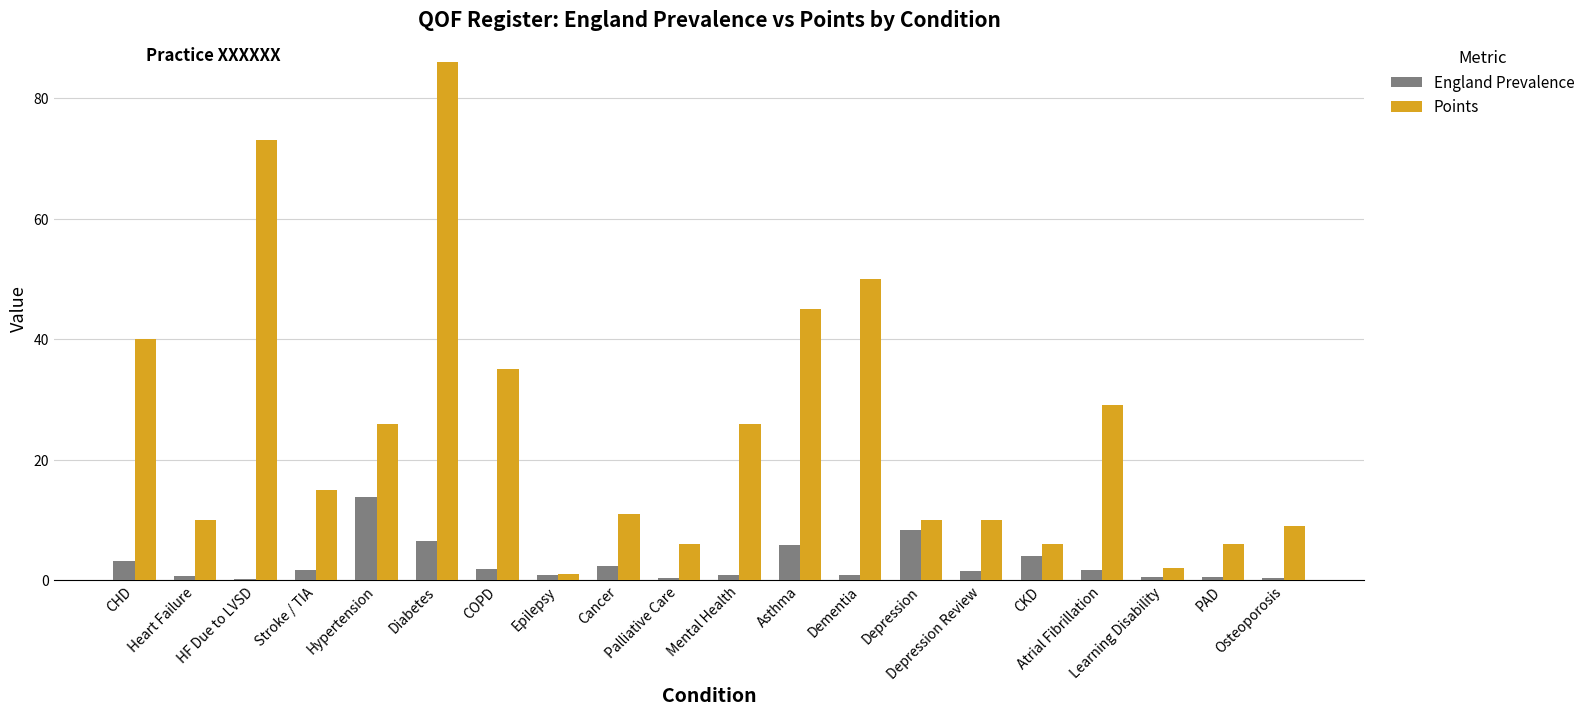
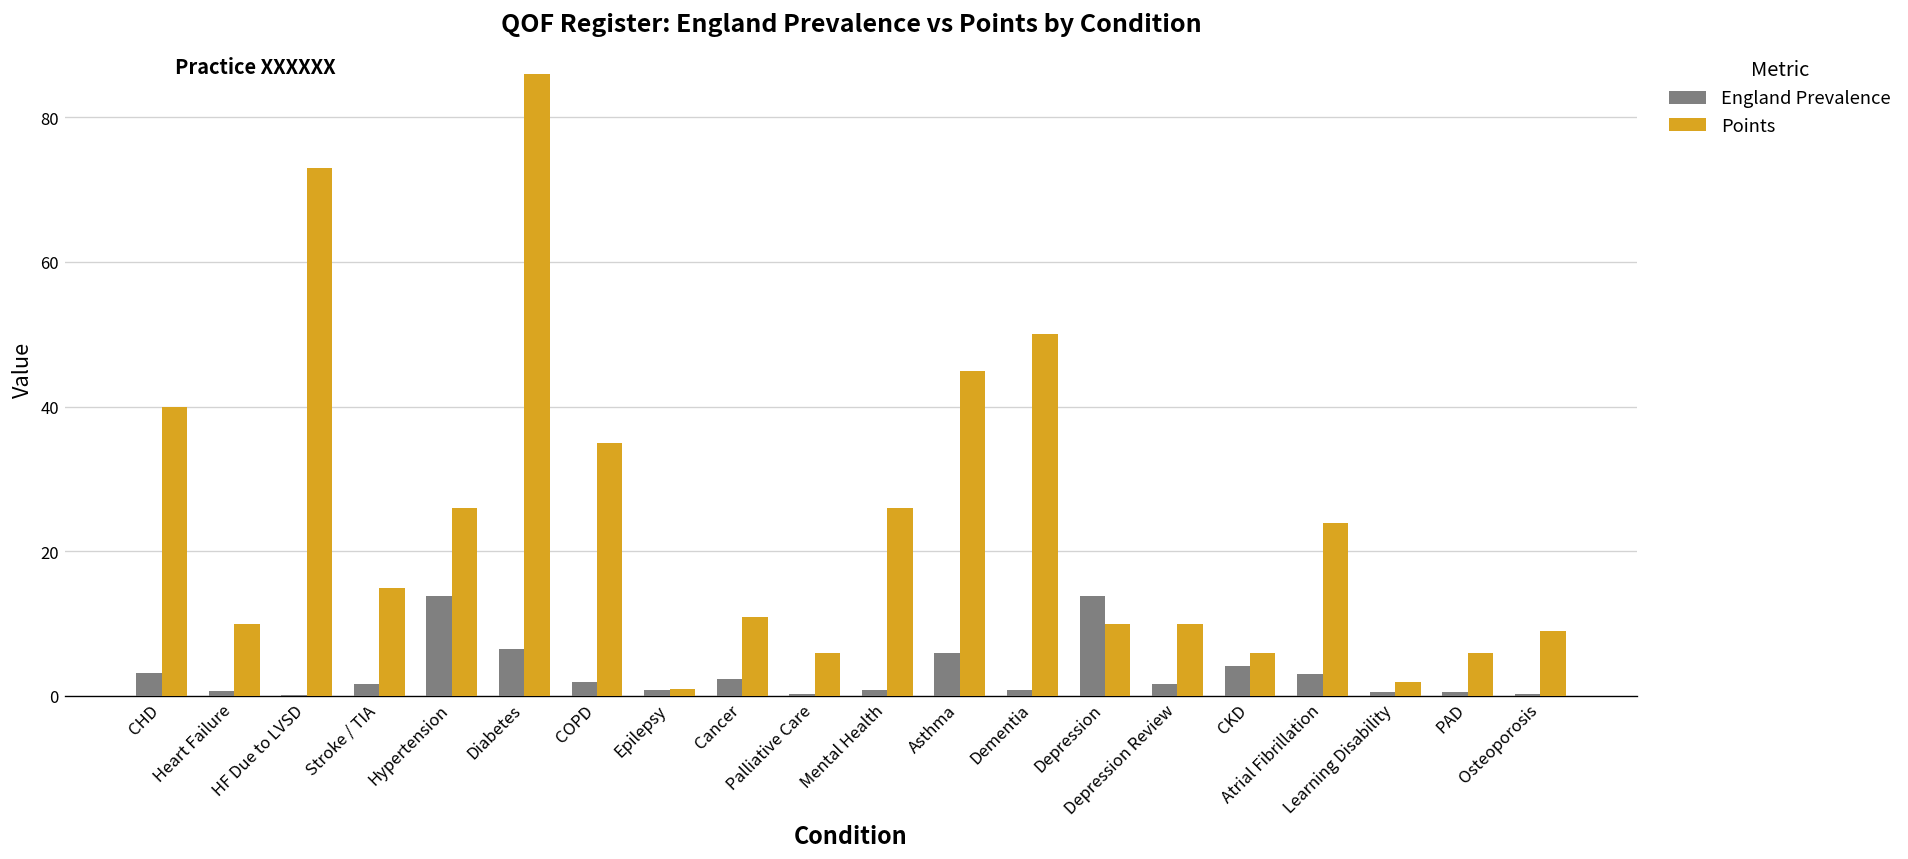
England Prevalence, Depression: 8 -> 14
England Prevalence, Atrial Fibrillation: 2 -> 3
Points, Atrial Fibrillation: 29 -> 24
